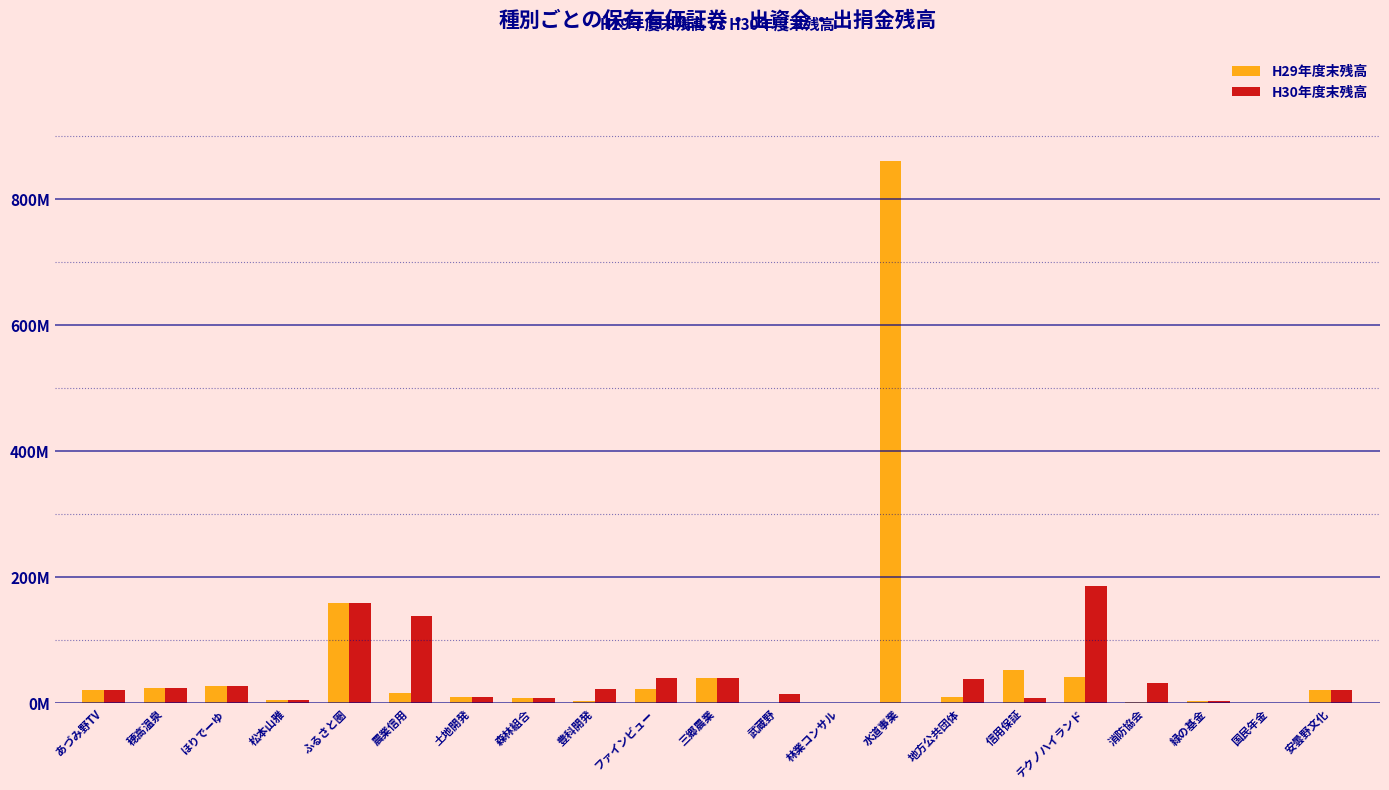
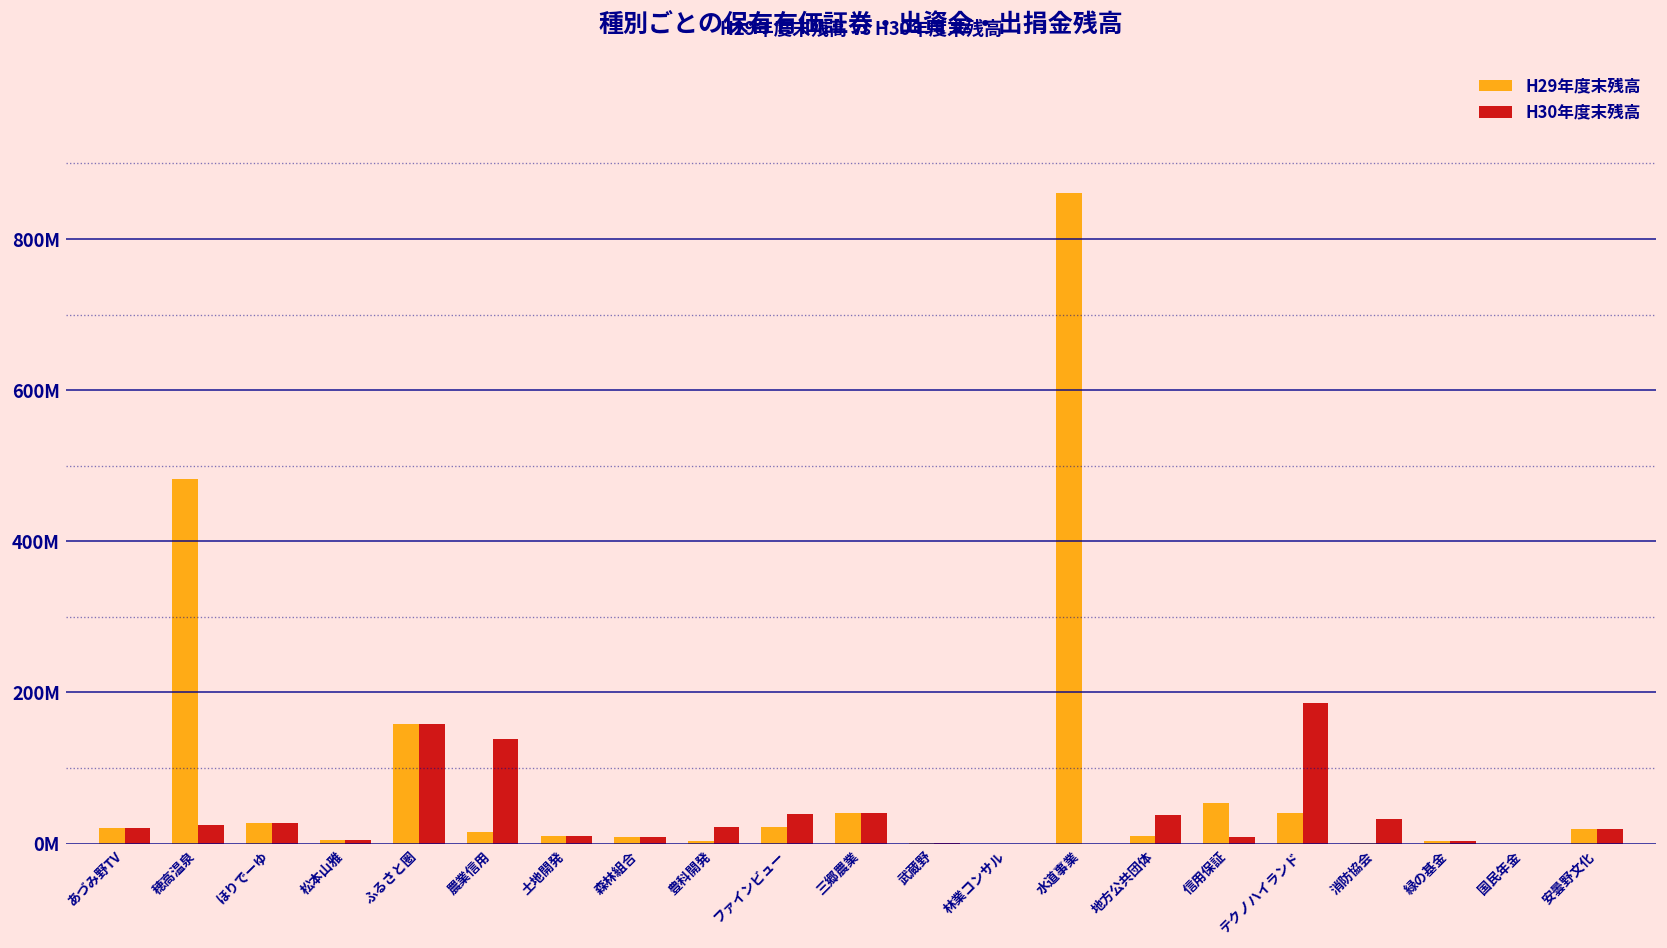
H29年度末残高, 穂高温泉: 20000000 -> 480000000
H30年度末残高, 武蔵野: 10000000 -> 0
